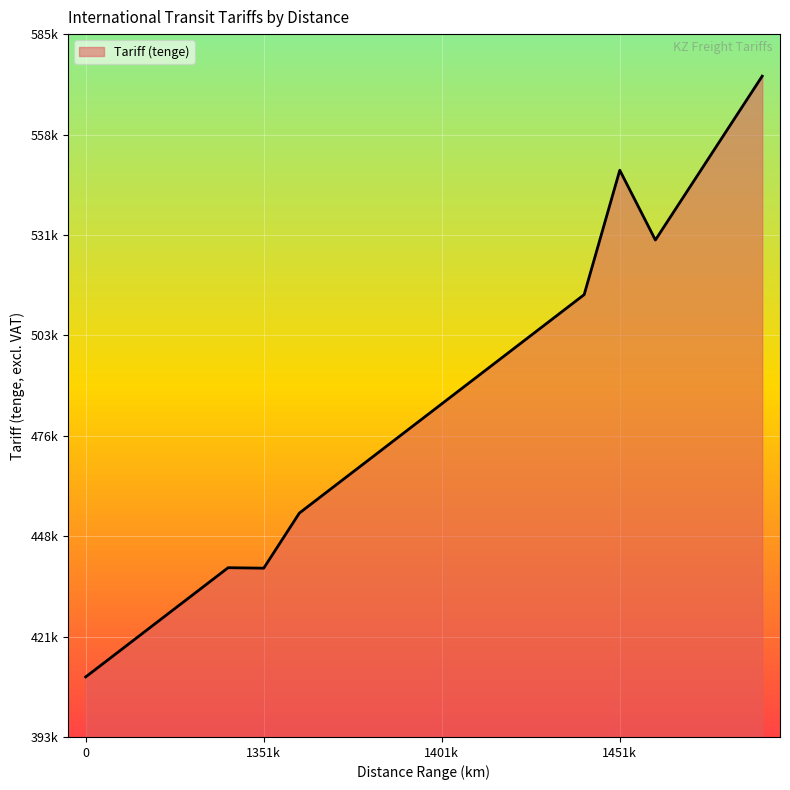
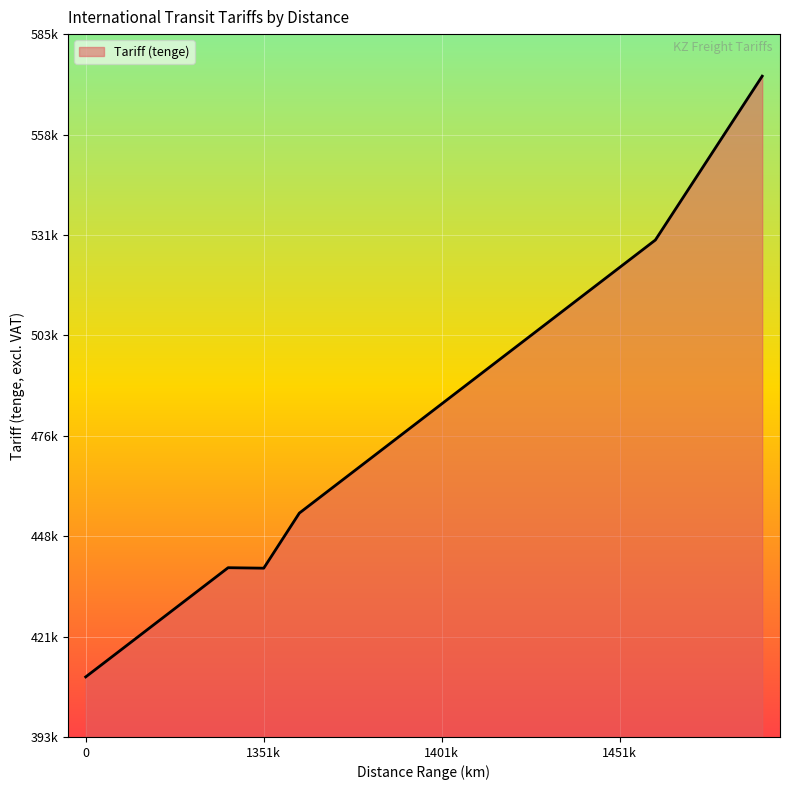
1451k: 549000 -> 522000
